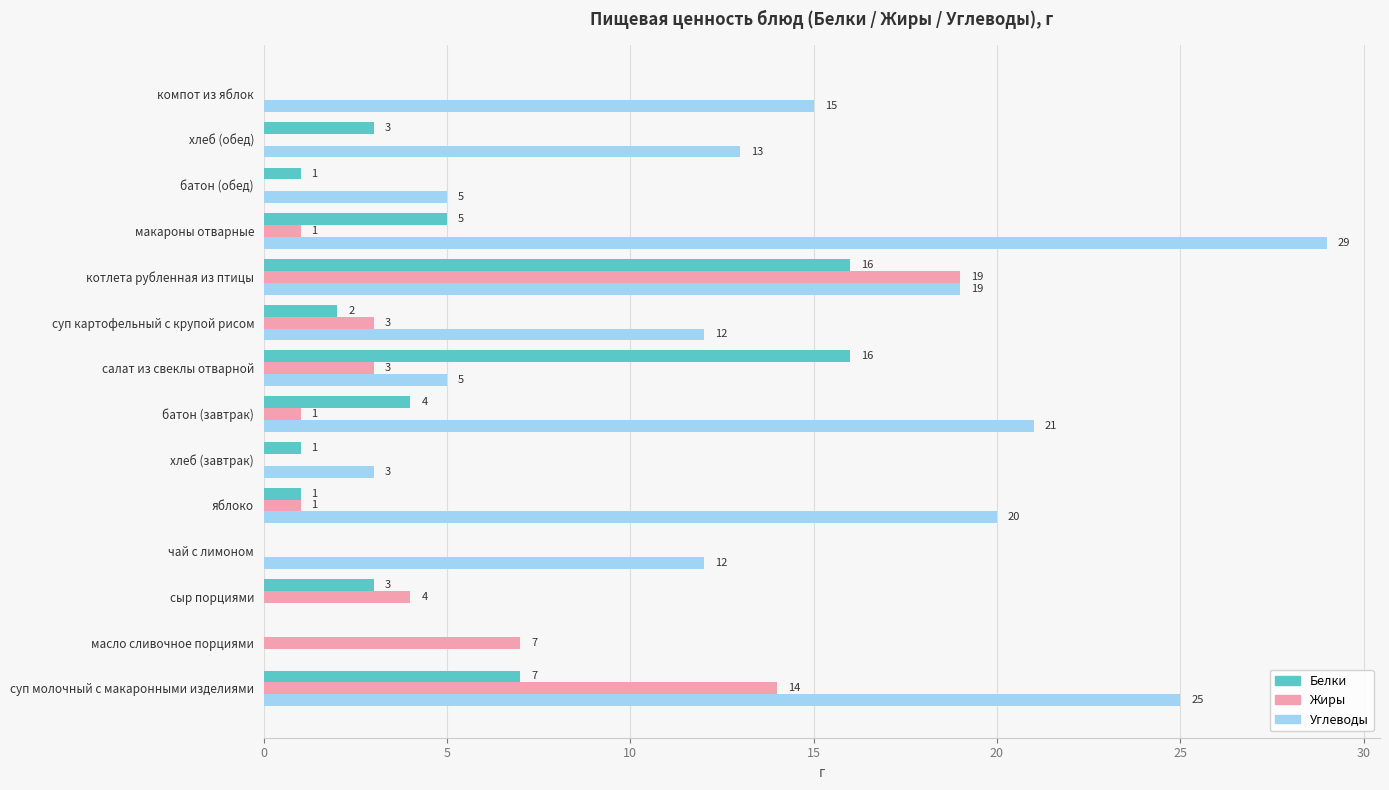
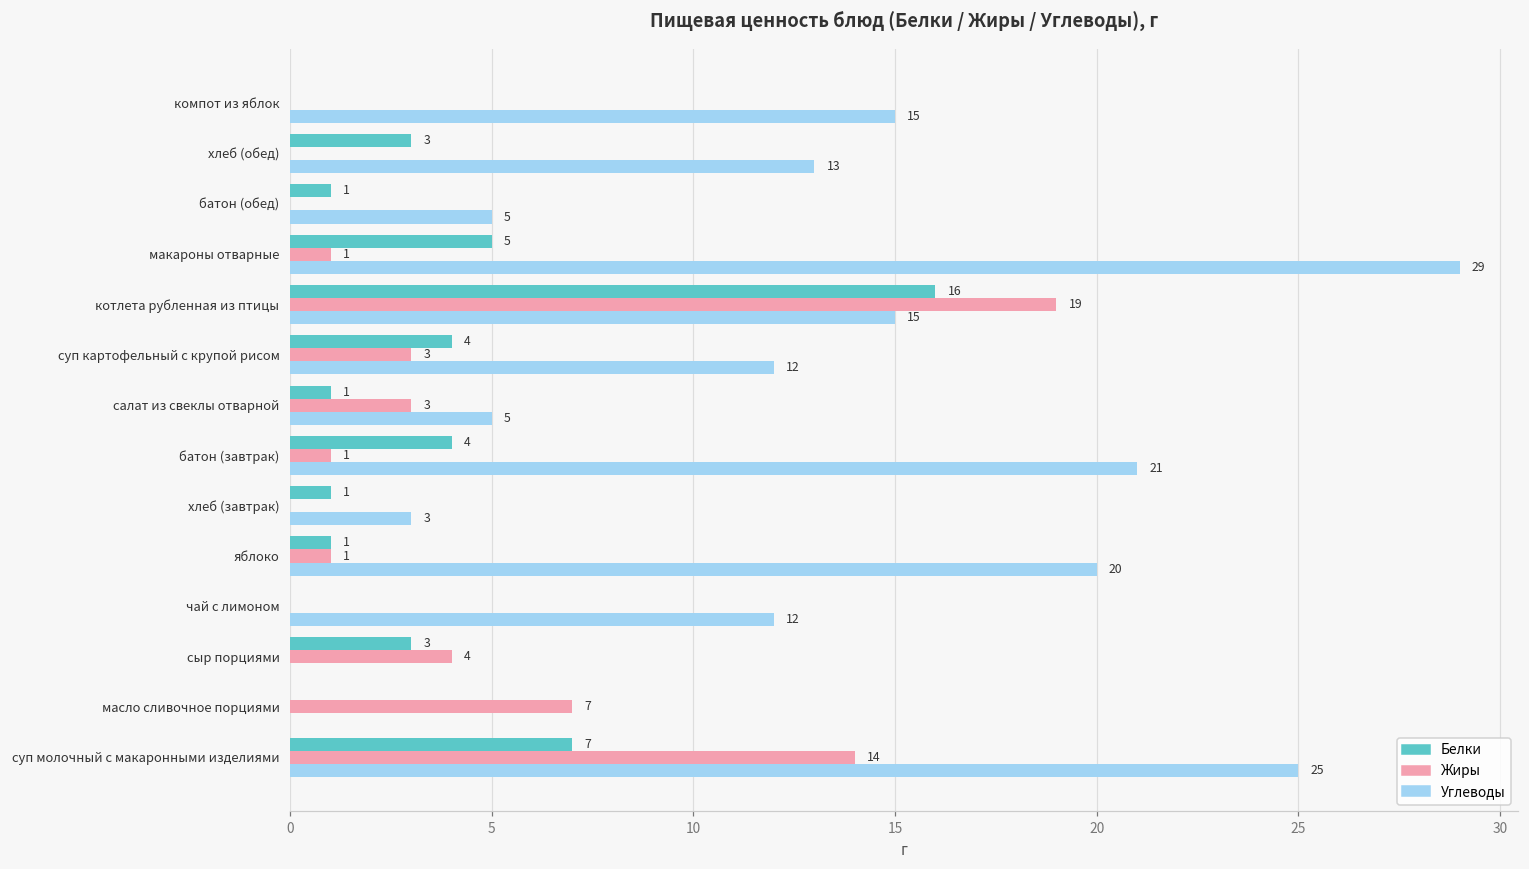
Углеводы, котлета рубленная из птицы: 19 -> 15
Белки, суп картофельный с крупой рисом: 2 -> 4
Белки, салат из свеклы отварной: 16 -> 1
